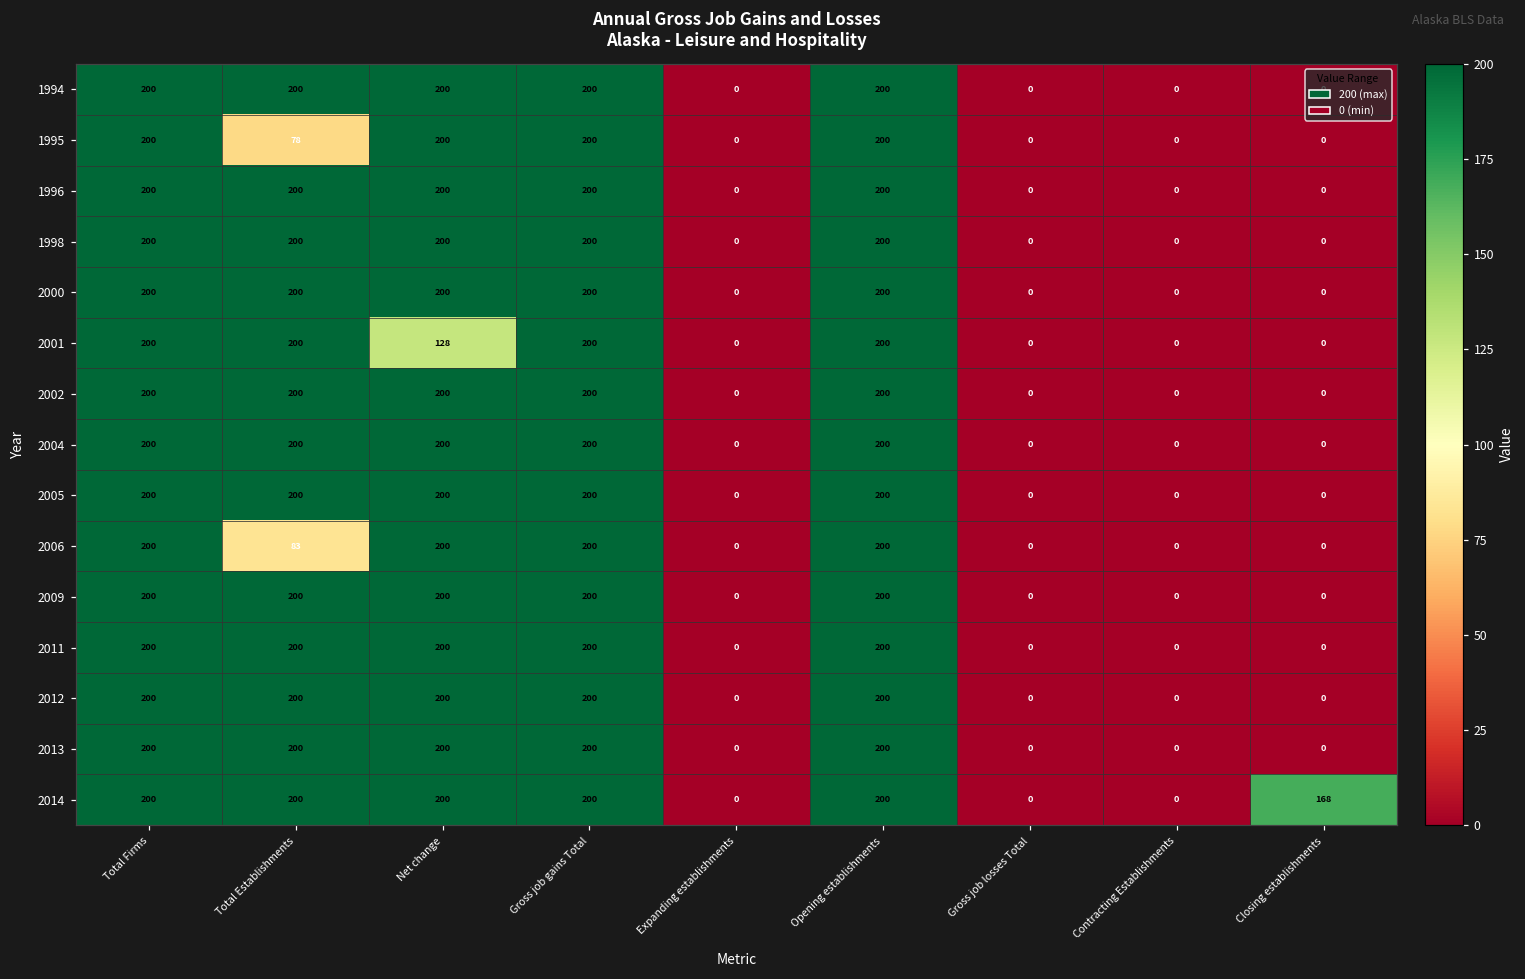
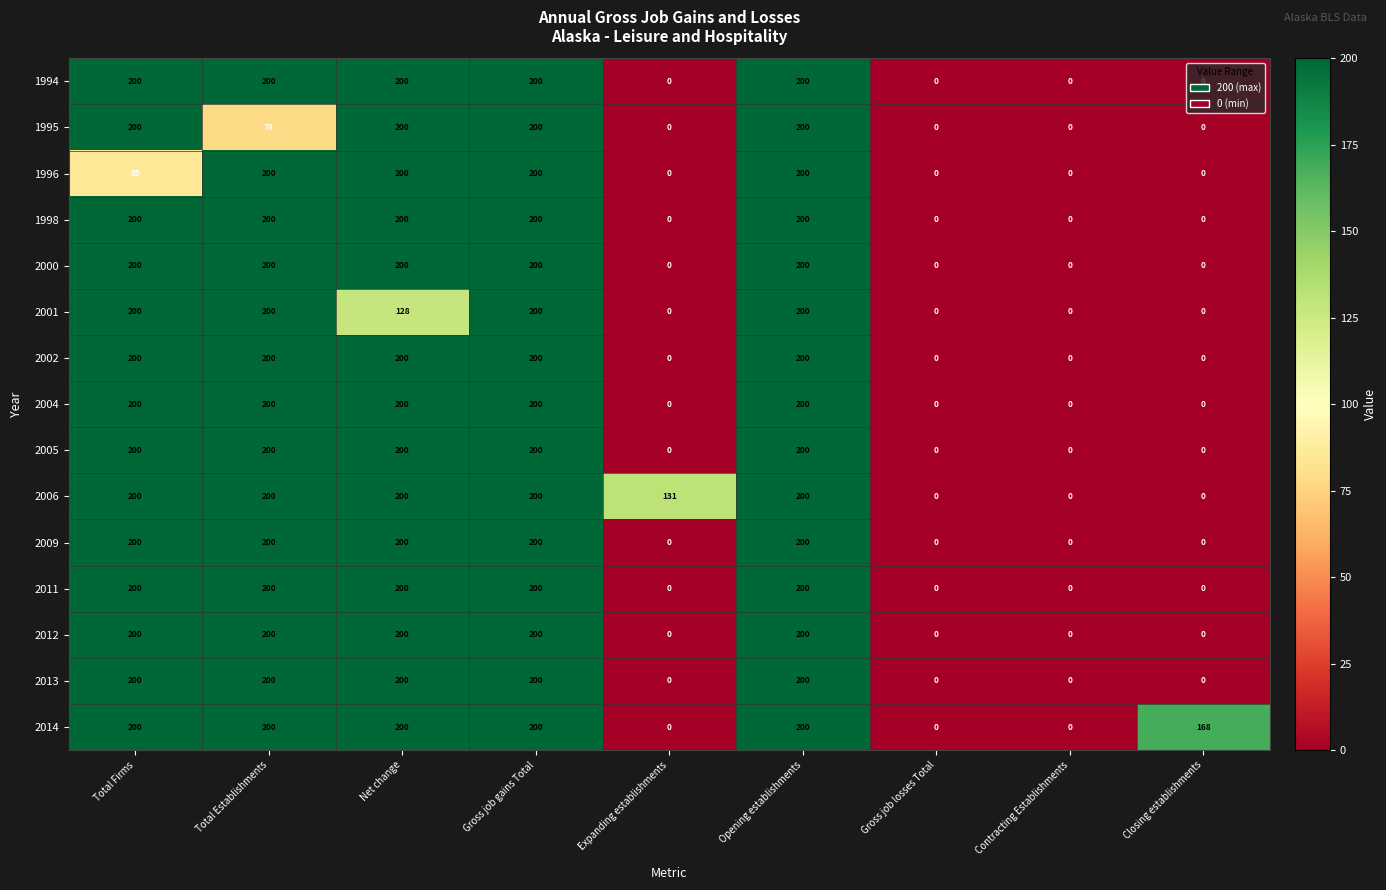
1996, Total Firms: 200 -> 85
2006, Total Establishments: 83 -> 200
2006, Expanding establishments: 0 -> 131
